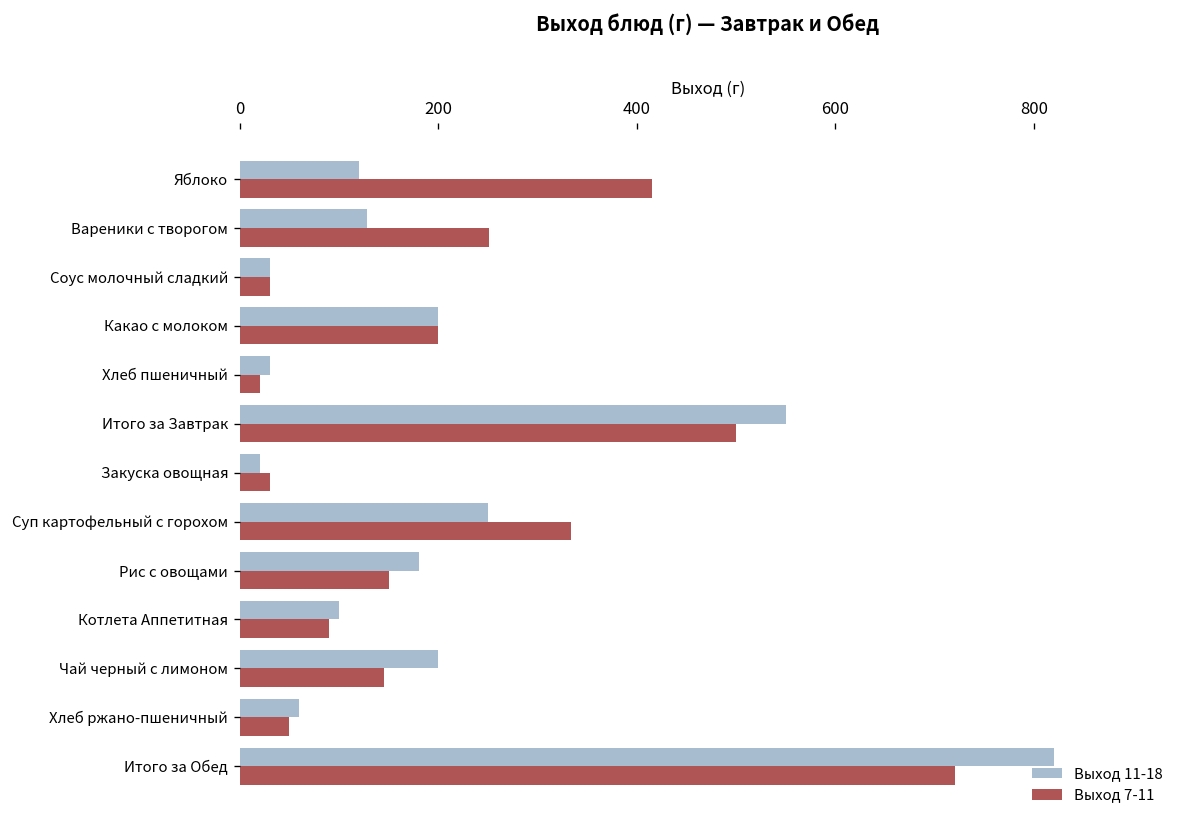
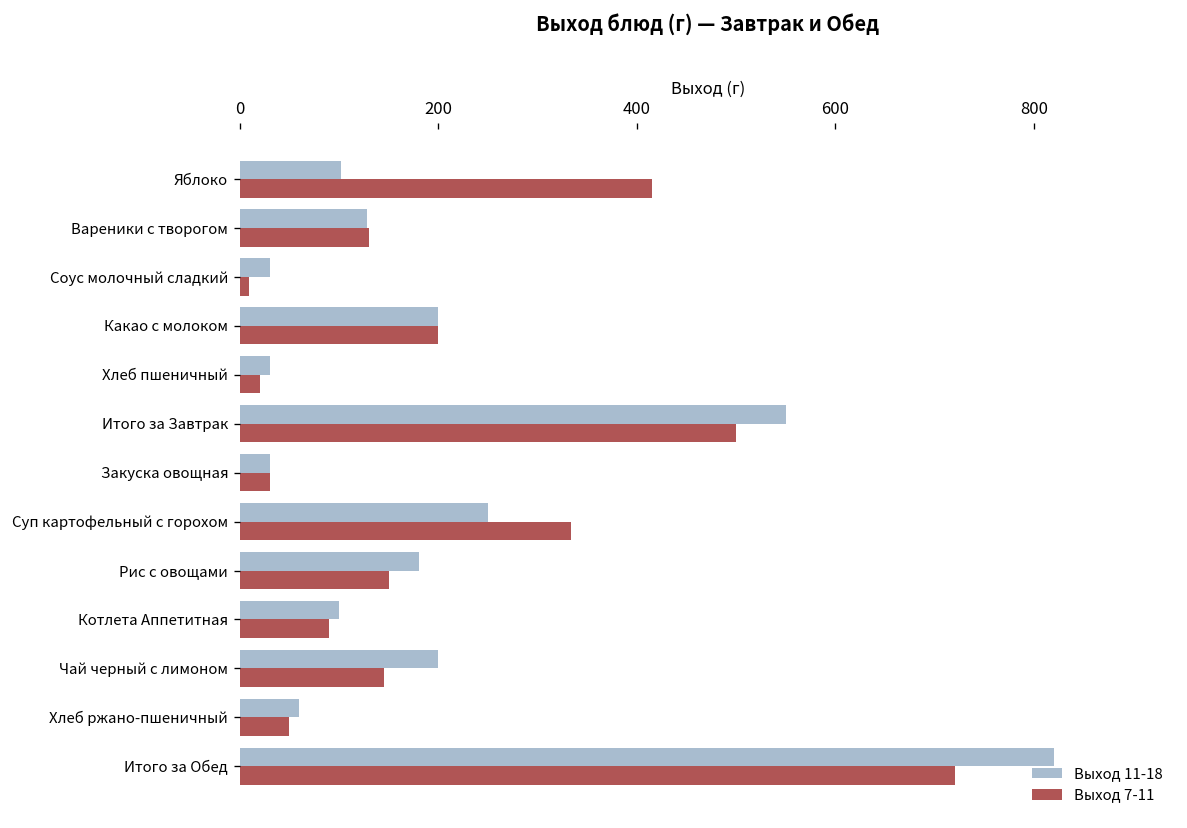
Выход 11-18, Яблоко: 120 -> 100
Выход 7-11, Вареники с творогом: 250 -> 130
Выход 7-11, Соус молочный сладкий: 30 -> 10
Выход 11-18, Закуска овощная: 20 -> 30
